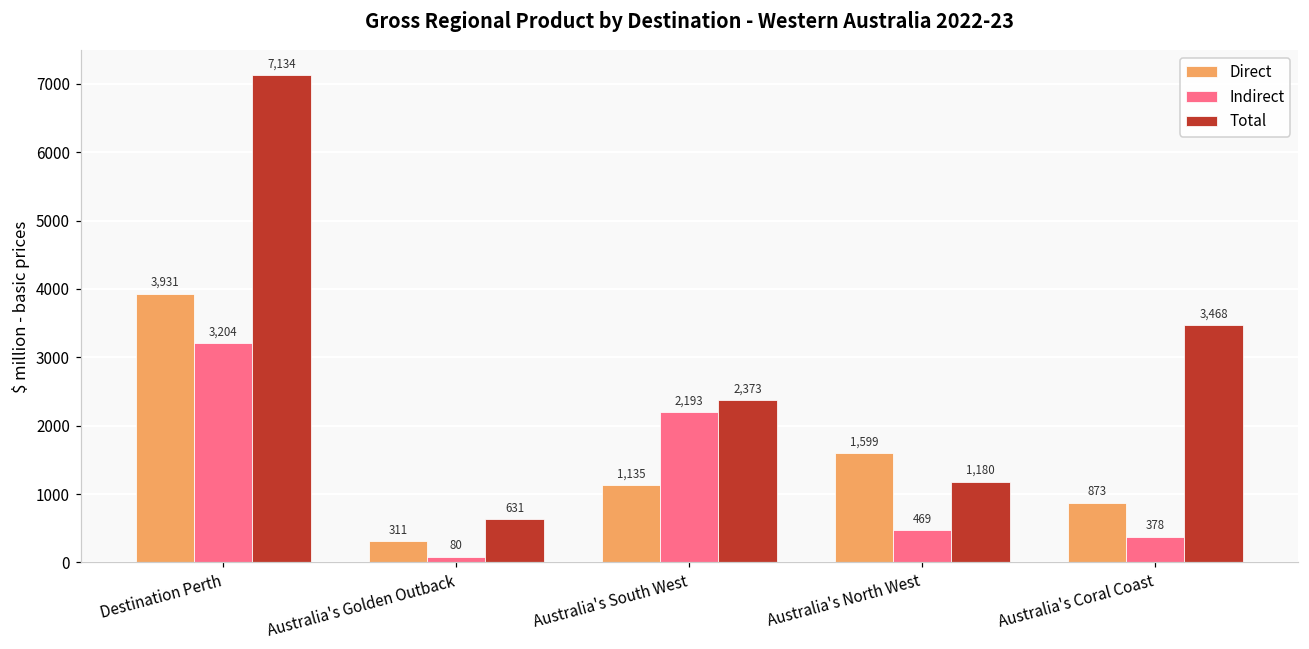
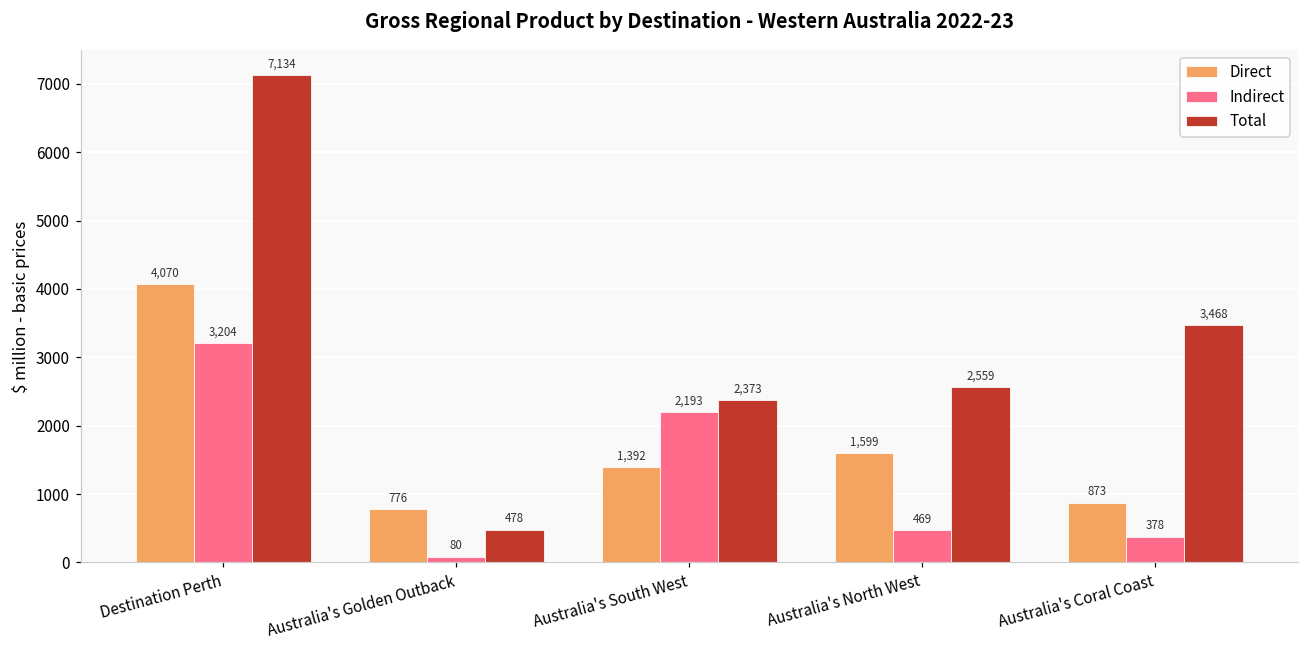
Direct, Destination Perth: 3,931 -> 4,070
Direct, Australia's Golden Outback: 311 -> 776
Total, Australia's Golden Outback: 631 -> 478
Direct, Australia's South West: 1,135 -> 1,392
Total, Australia's North West: 1,180 -> 2,559
